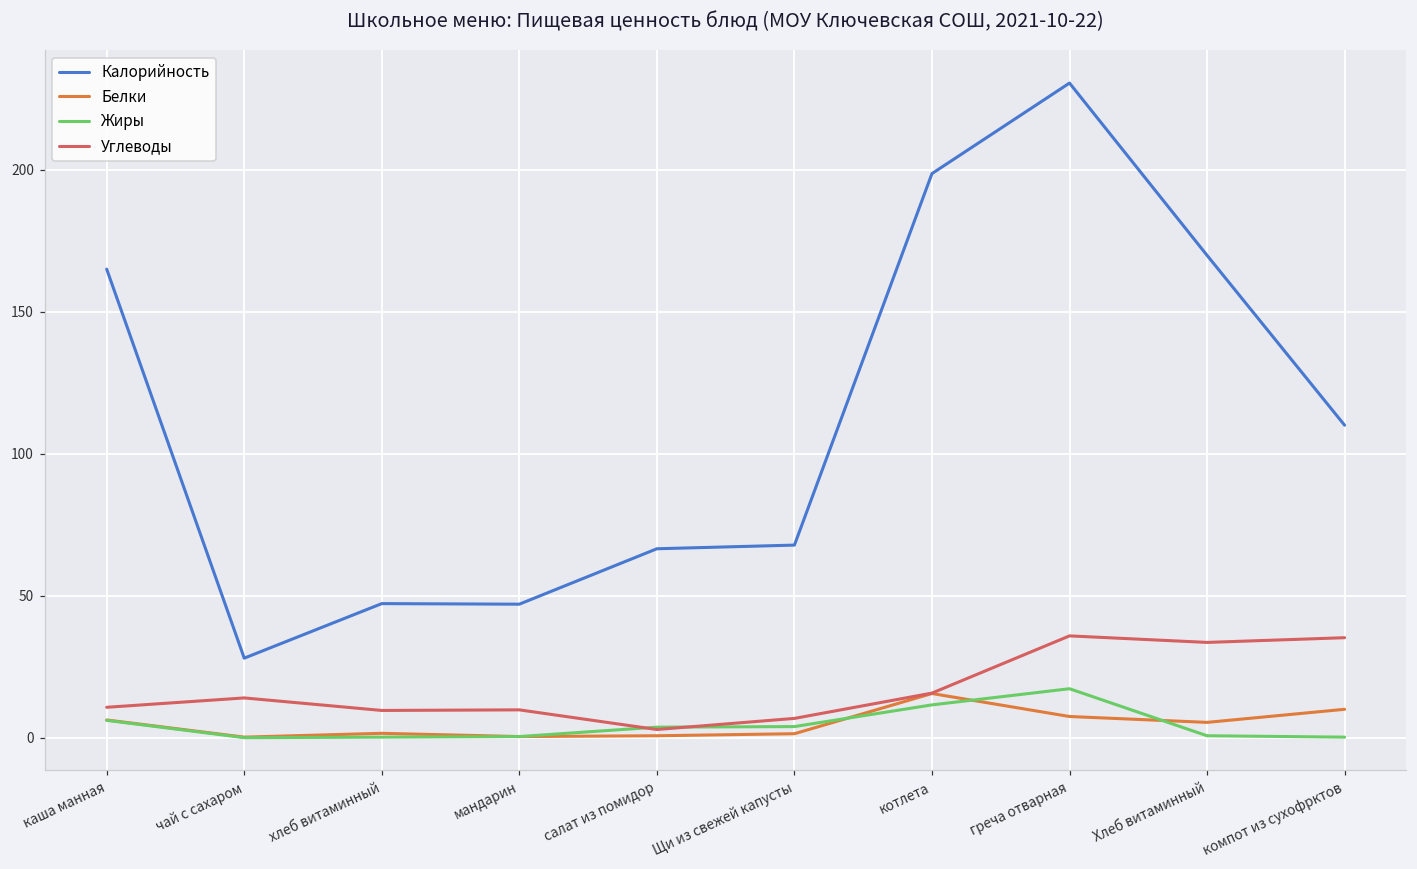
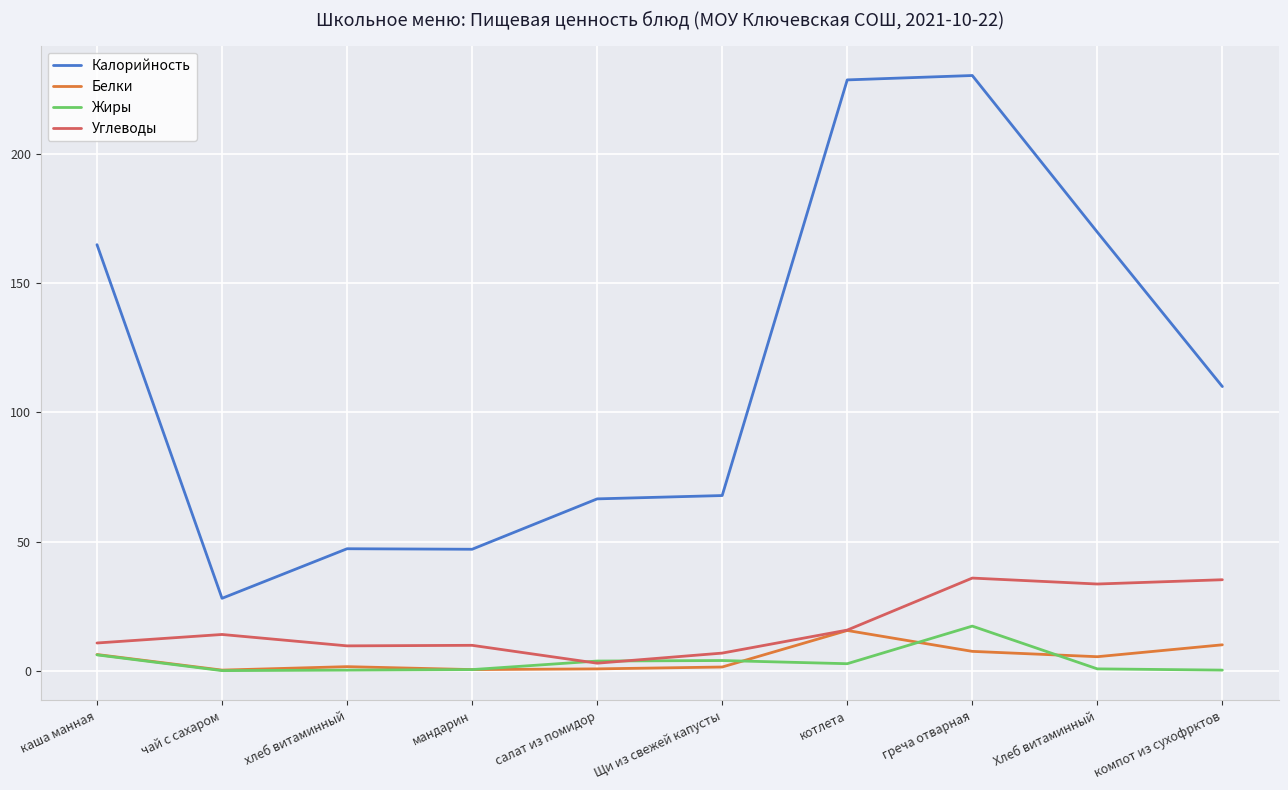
Калорийность, котлета: 199 -> 229
Жиры, котлета: 12 -> 3
